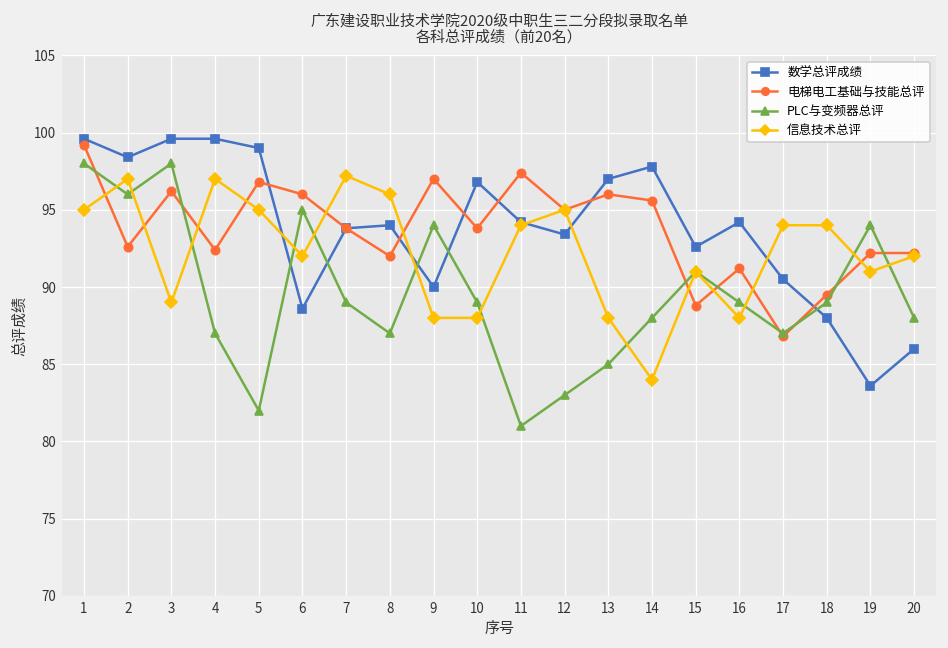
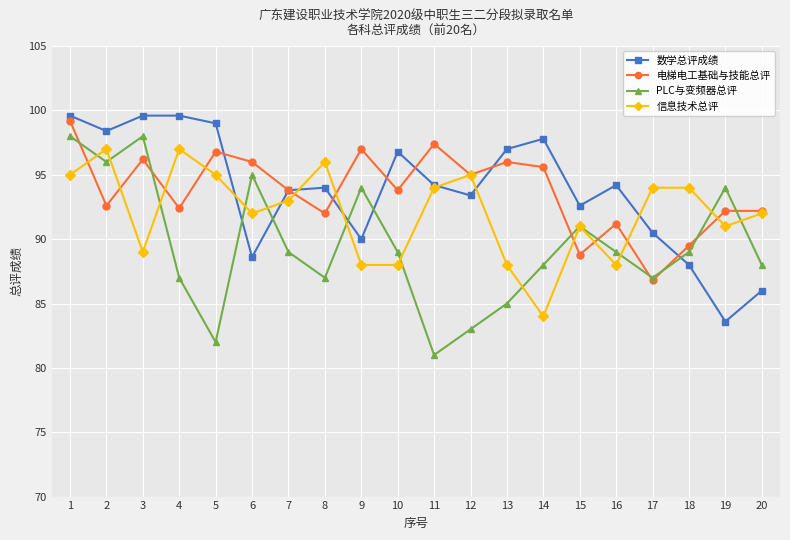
信息技术总评, 7: 97.2 -> 93.0
